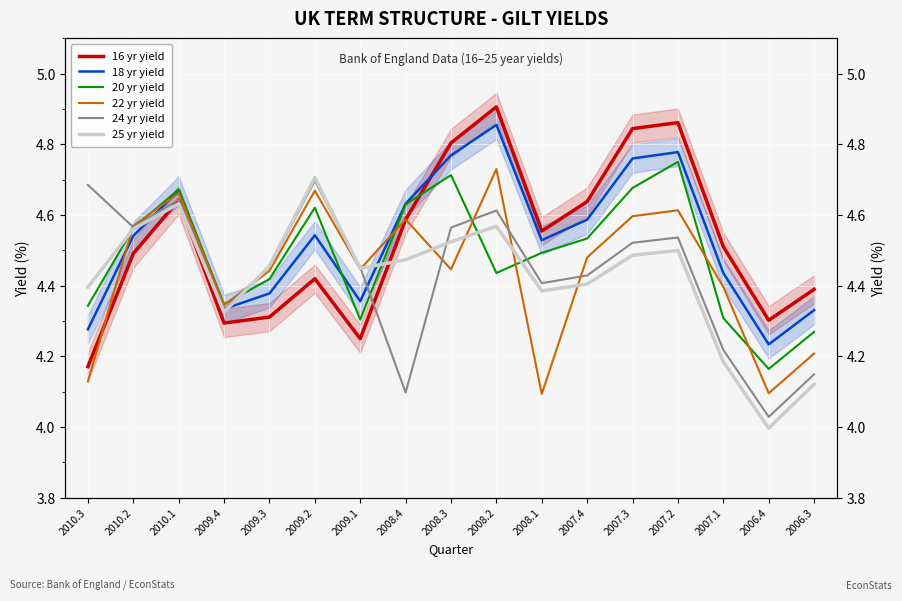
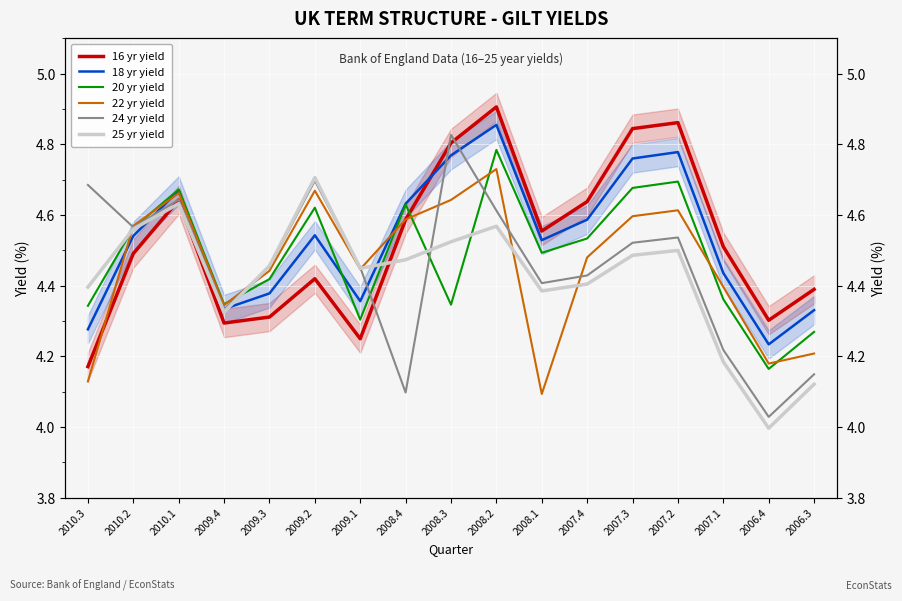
20 yr yield, 2008.3: 4.71 -> 4.35
22 yr yield, 2008.3: 4.45 -> 4.64
24 yr yield, 2008.3: 4.56 -> 4.83
20 yr yield, 2008.2: 4.44 -> 4.78
20 yr yield, 2007.2: 4.75 -> 4.69
20 yr yield, 2007.1: 4.31 -> 4.36
22 yr yield, 2006.4: 4.10 -> 4.18
